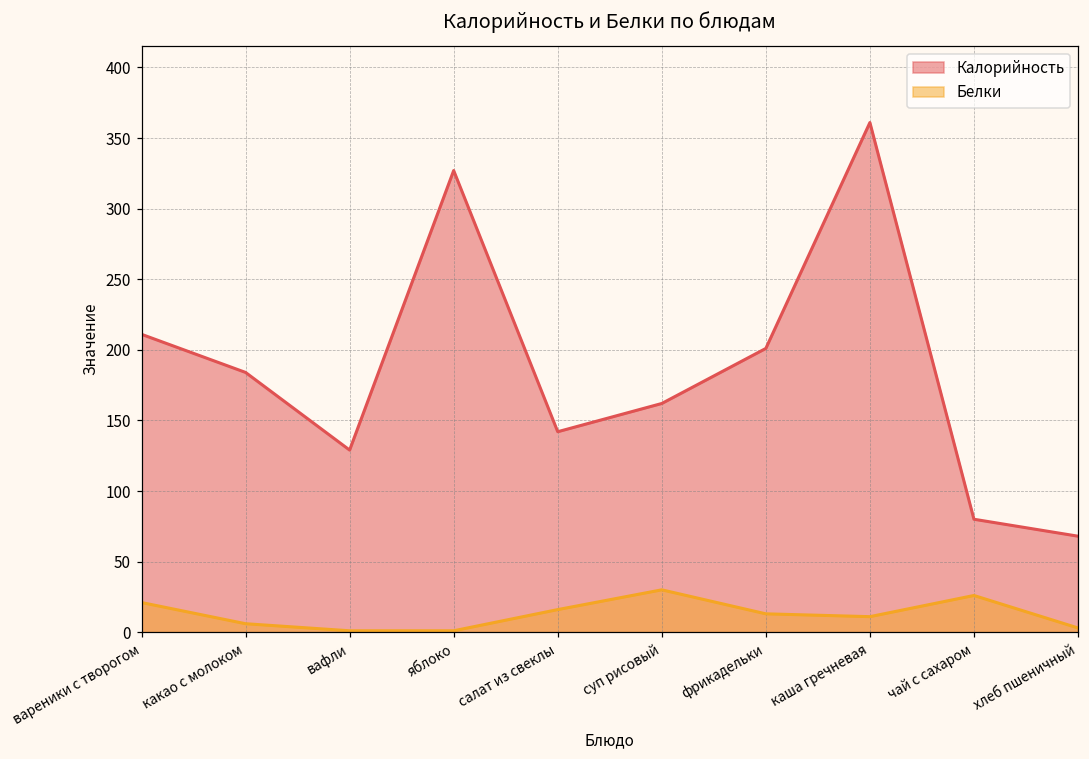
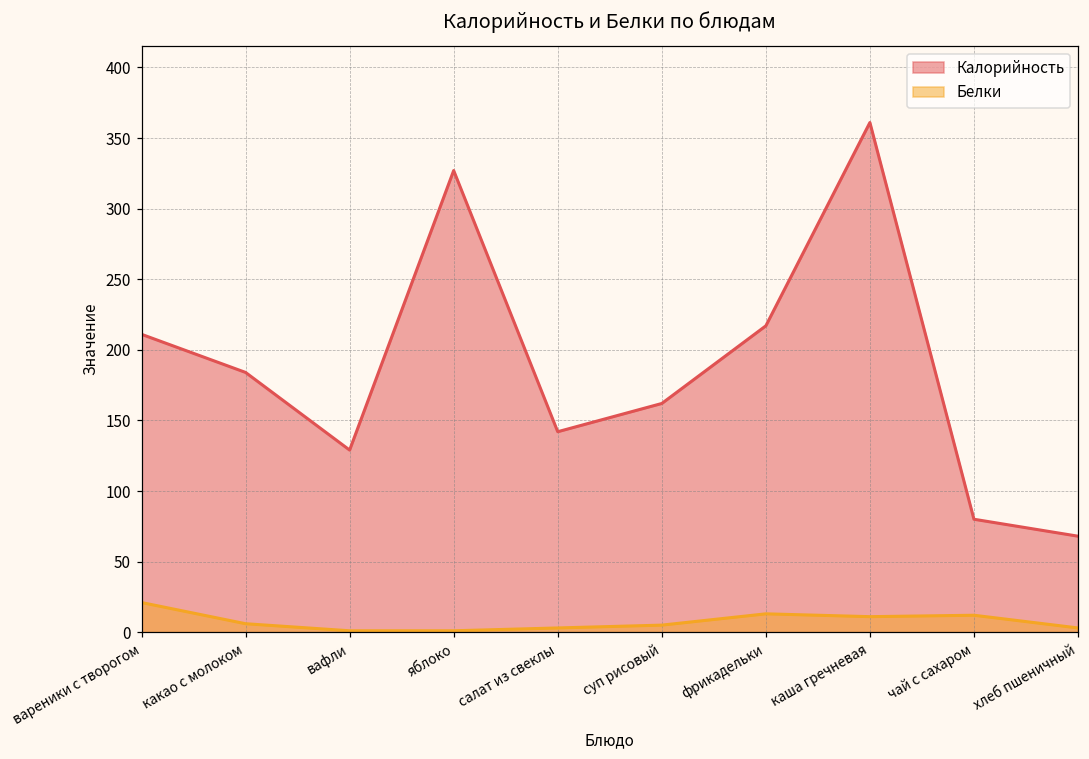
Белки, салат из свеклы: 16 -> 3
Белки, суп рисовый: 30 -> 5
Калорийность, фрикадельки: 201 -> 217
Белки, чай с сахаром: 26 -> 12
